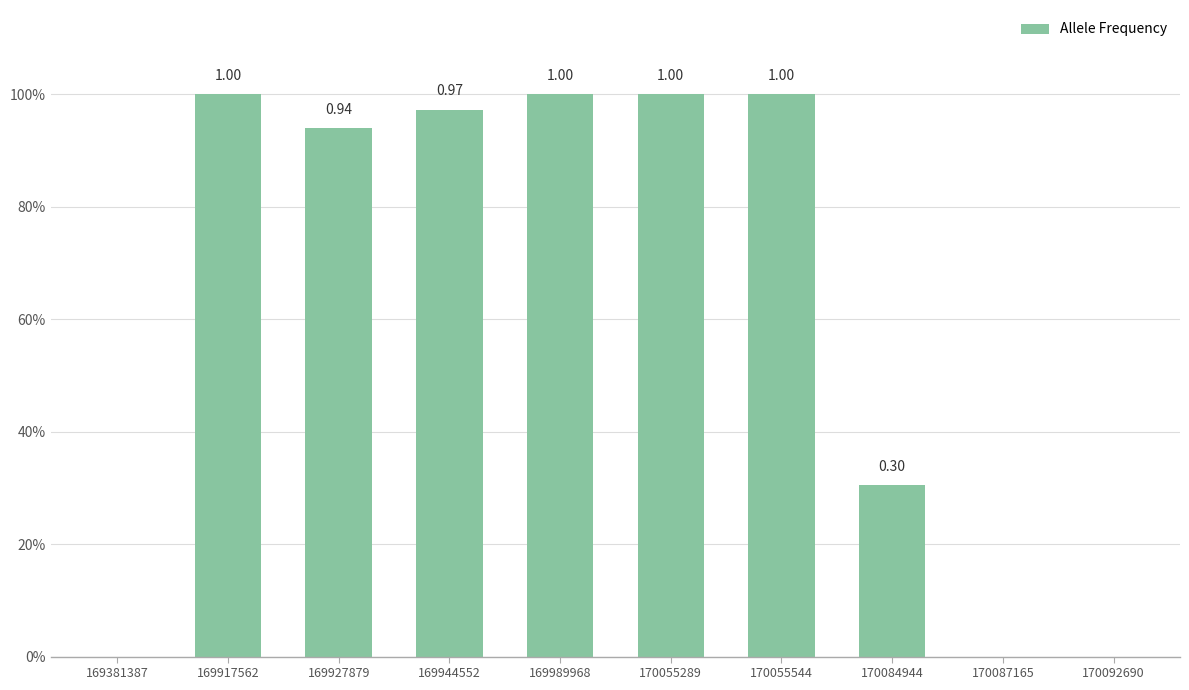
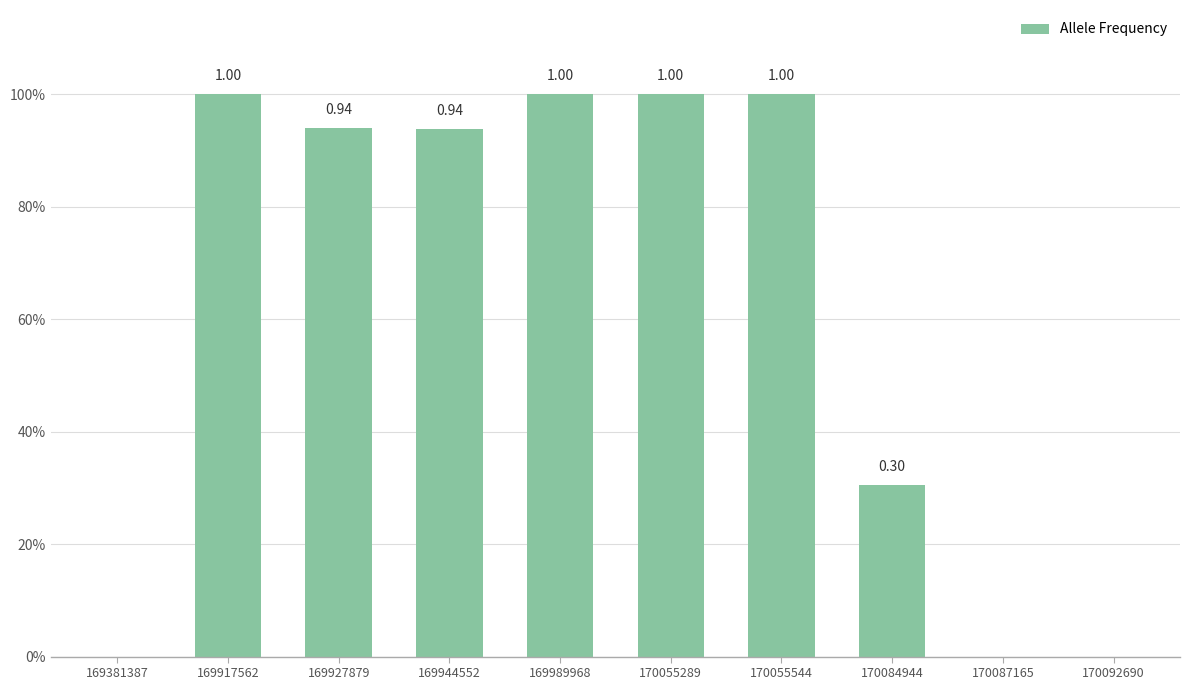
169944552: 0.97 -> 0.94
